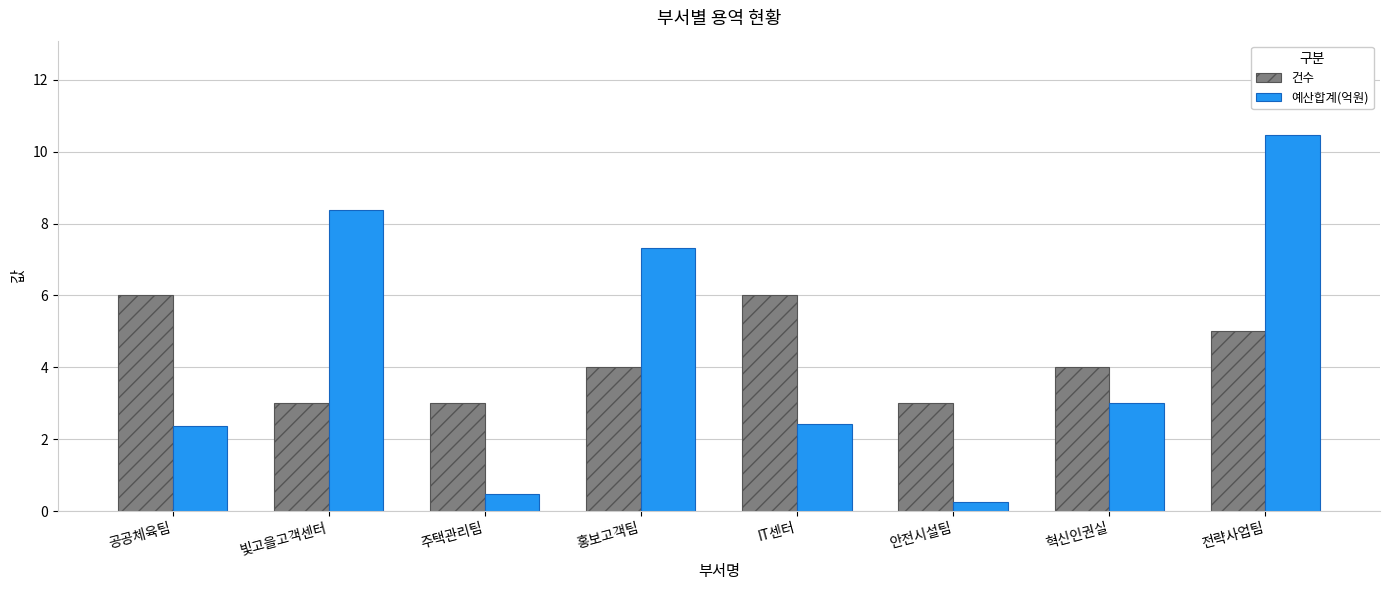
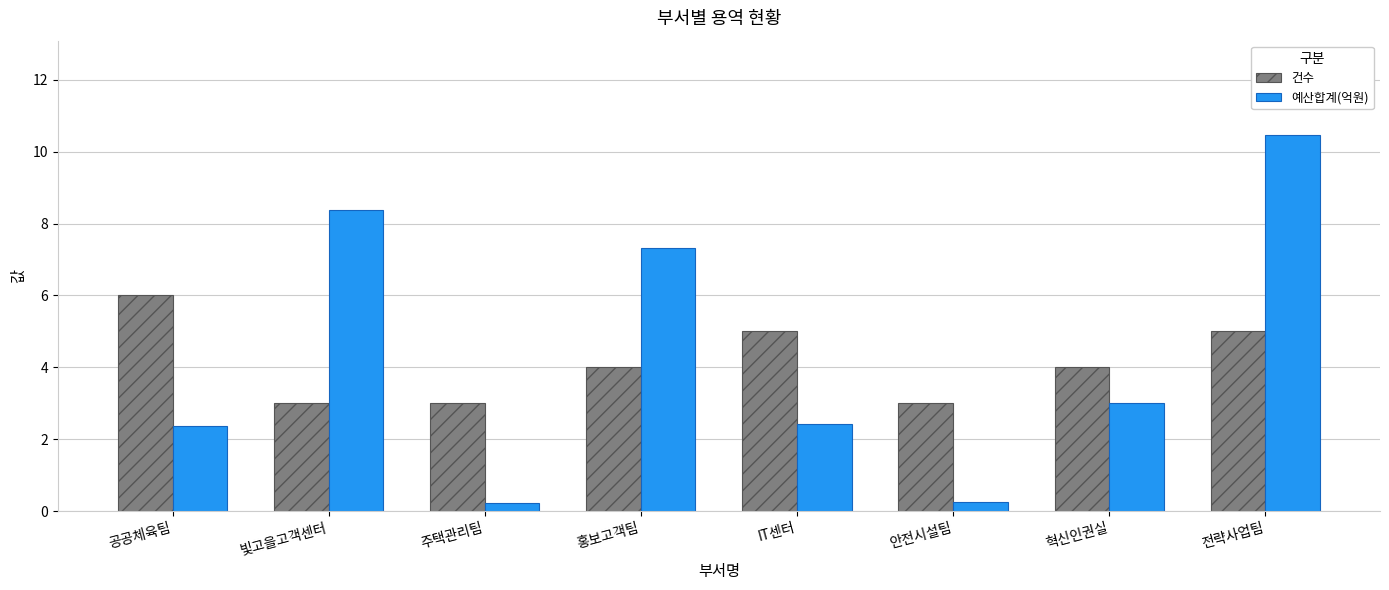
예산합계(억원), 주택관리팀: 0.5 -> 0.2
건수, IT센터: 6 -> 5
